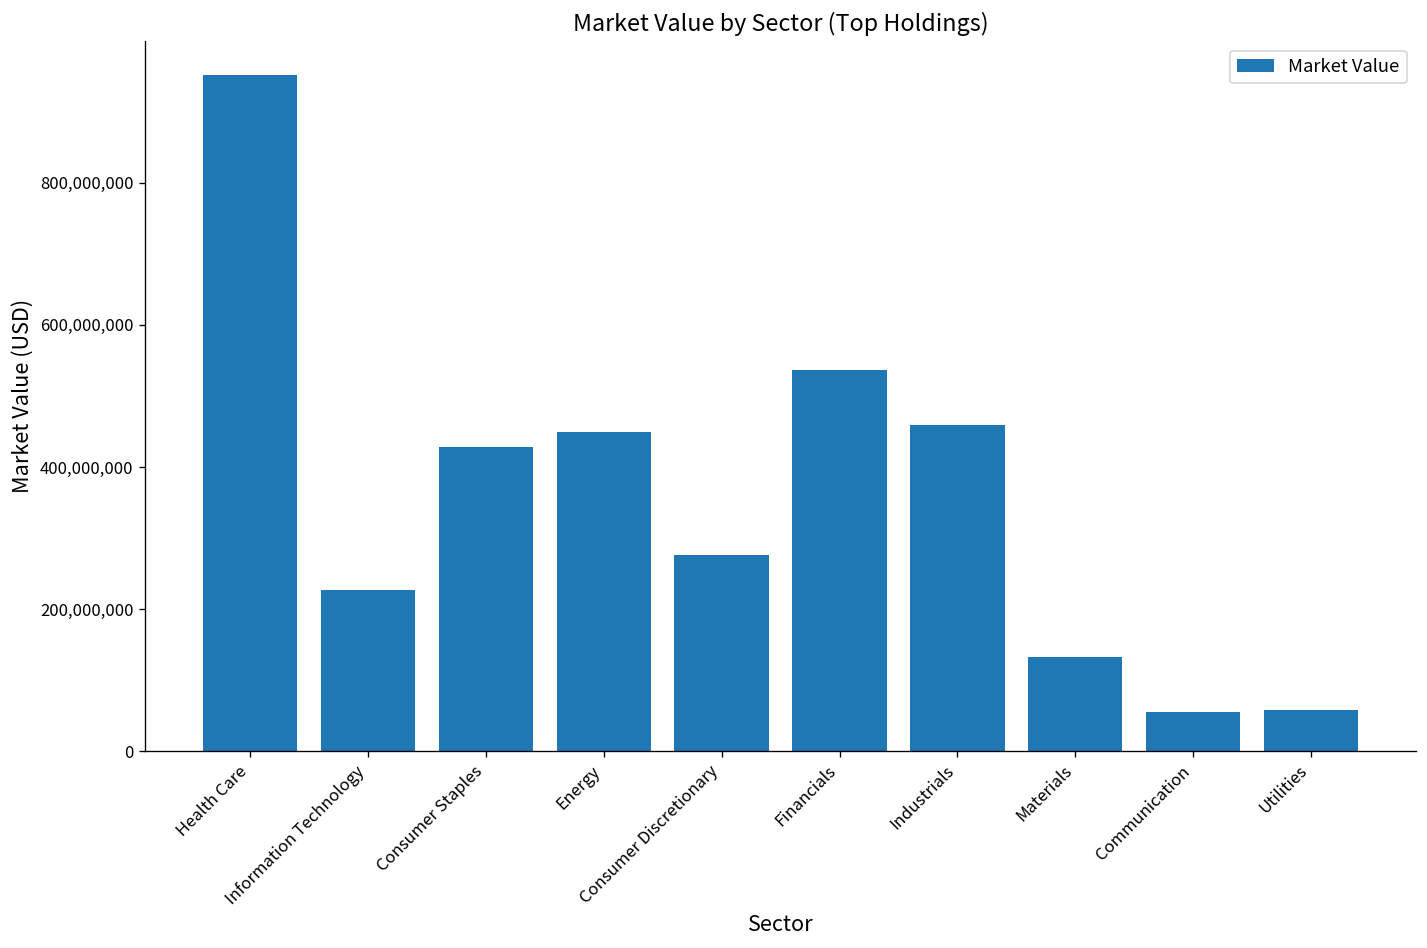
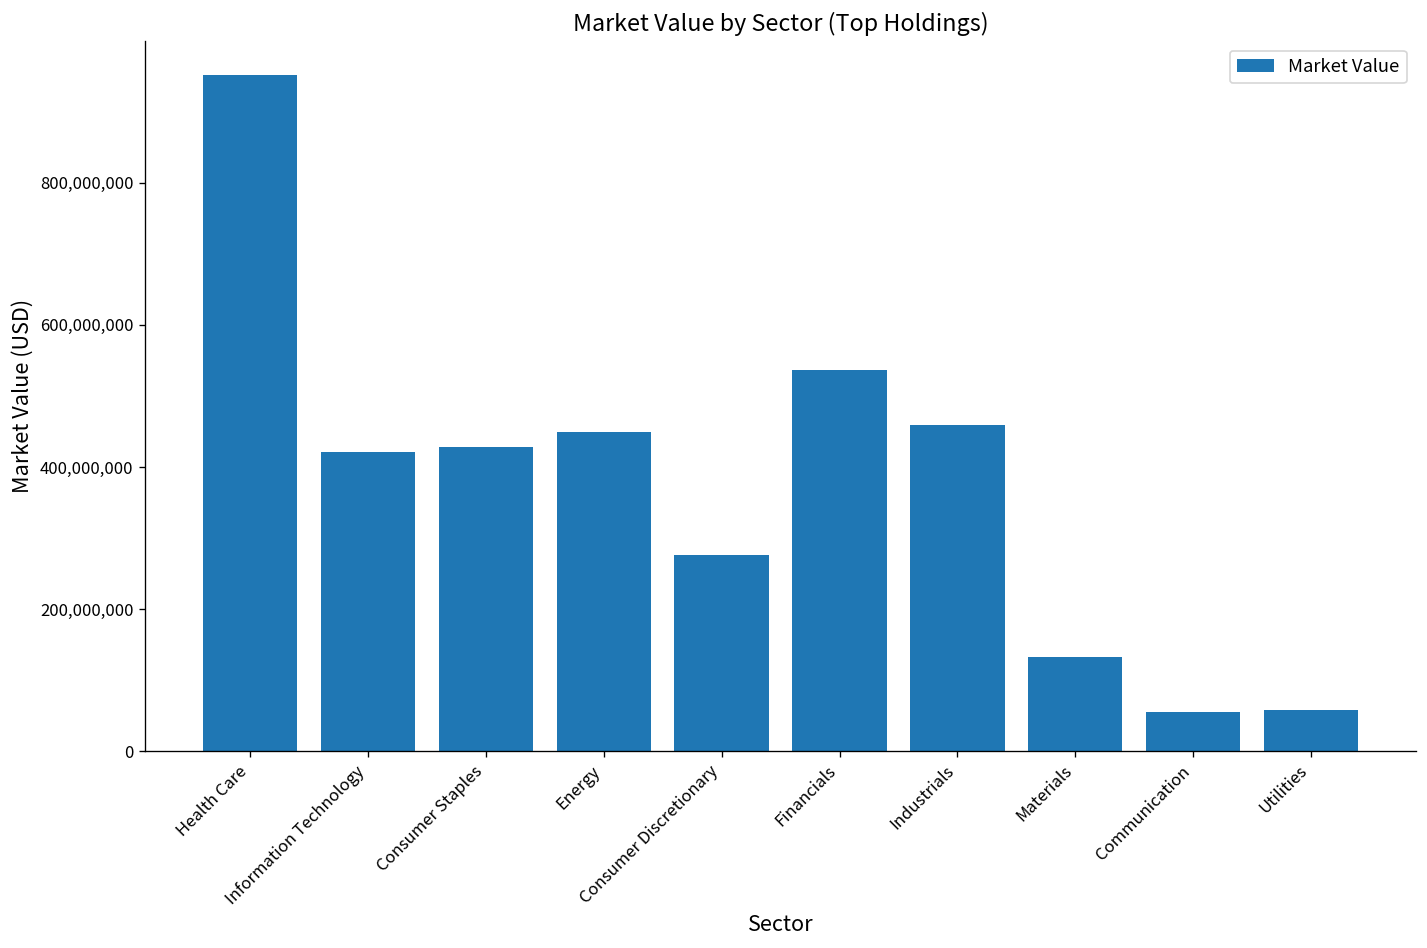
Information Technology: 230,000,000 -> 420,000,000
